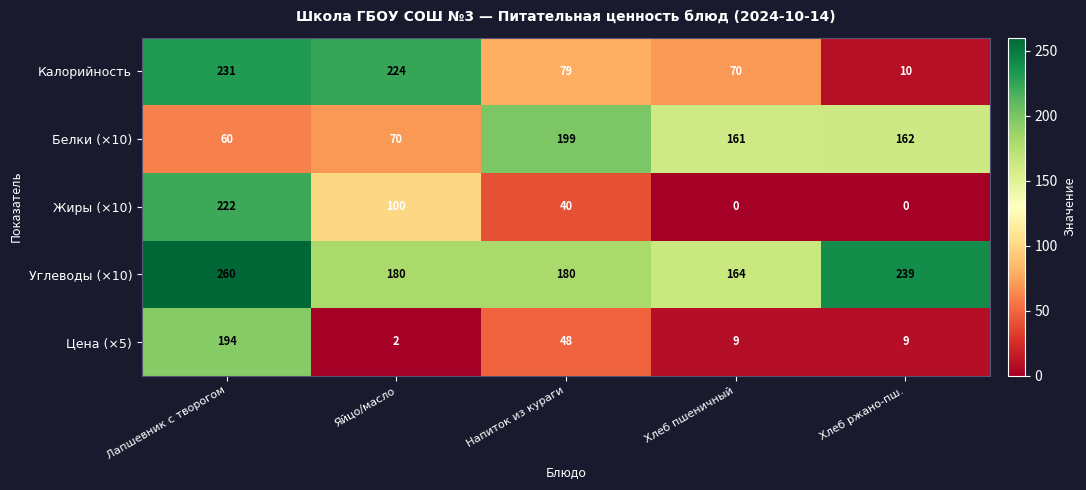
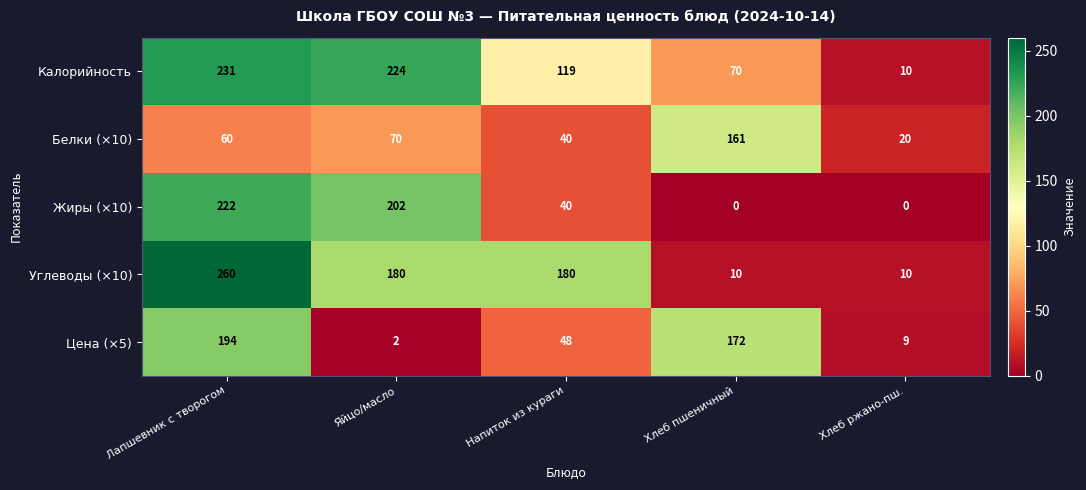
Калорийность, Напиток из кураги: 79 -> 119
Белки (×10), Напиток из кураги: 199 -> 40
Белки (×10), Хлеб ржано-пш.: 162 -> 20
Жиры (×10), Яйцо/масло: 100 -> 202
Углеводы (×10), Хлеб пшеничный: 164 -> 10
Углеводы (×10), Хлеб ржано-пш.: 239 -> 10
Цена (×5), Хлеб пшеничный: 9 -> 172
